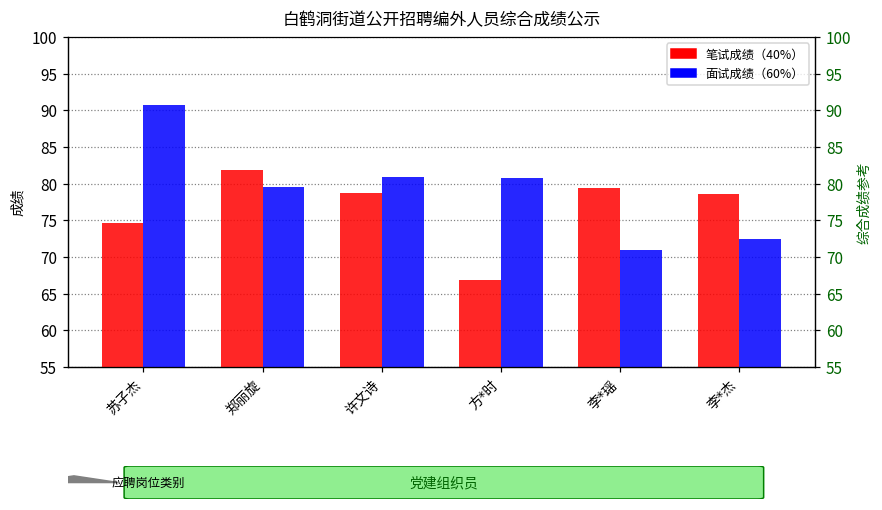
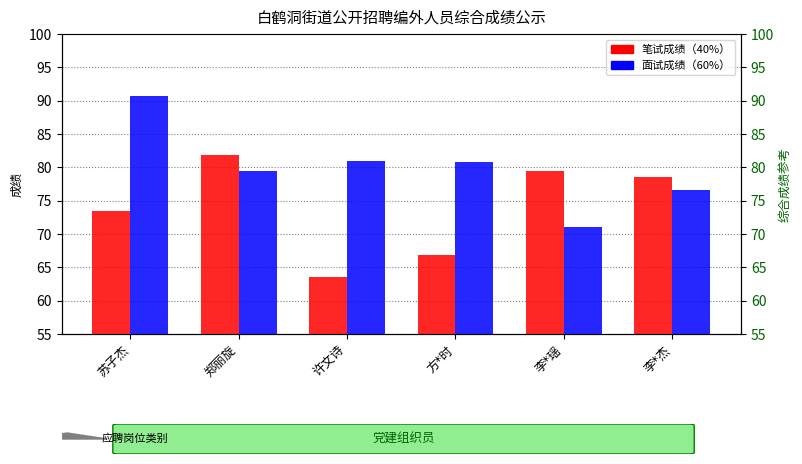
笔试成绩（40%）, 苏子杰: 75 -> 73
笔试成绩（40%）, 许文诗: 79 -> 64
面试成绩（60%）, 李*杰: 73 -> 77
